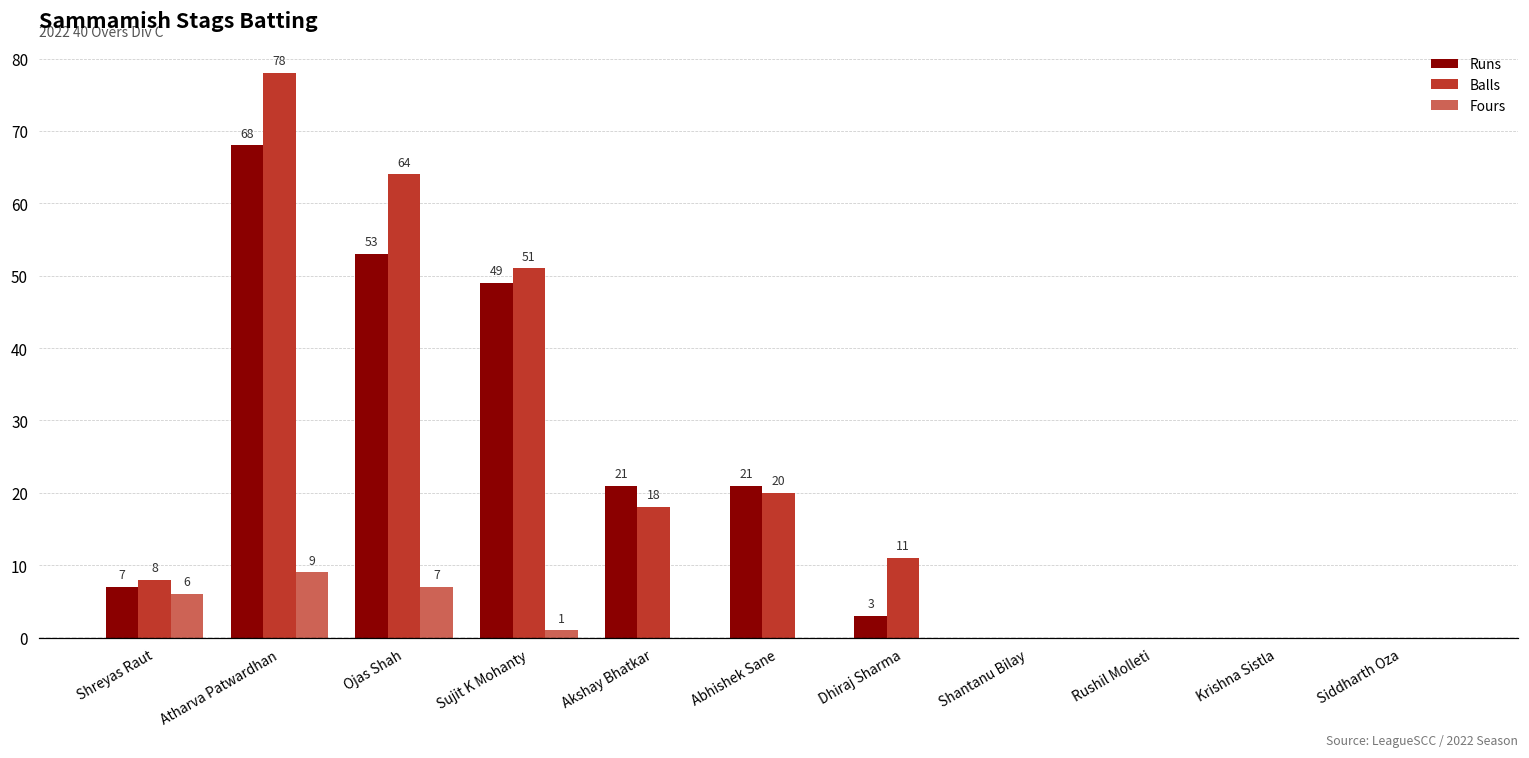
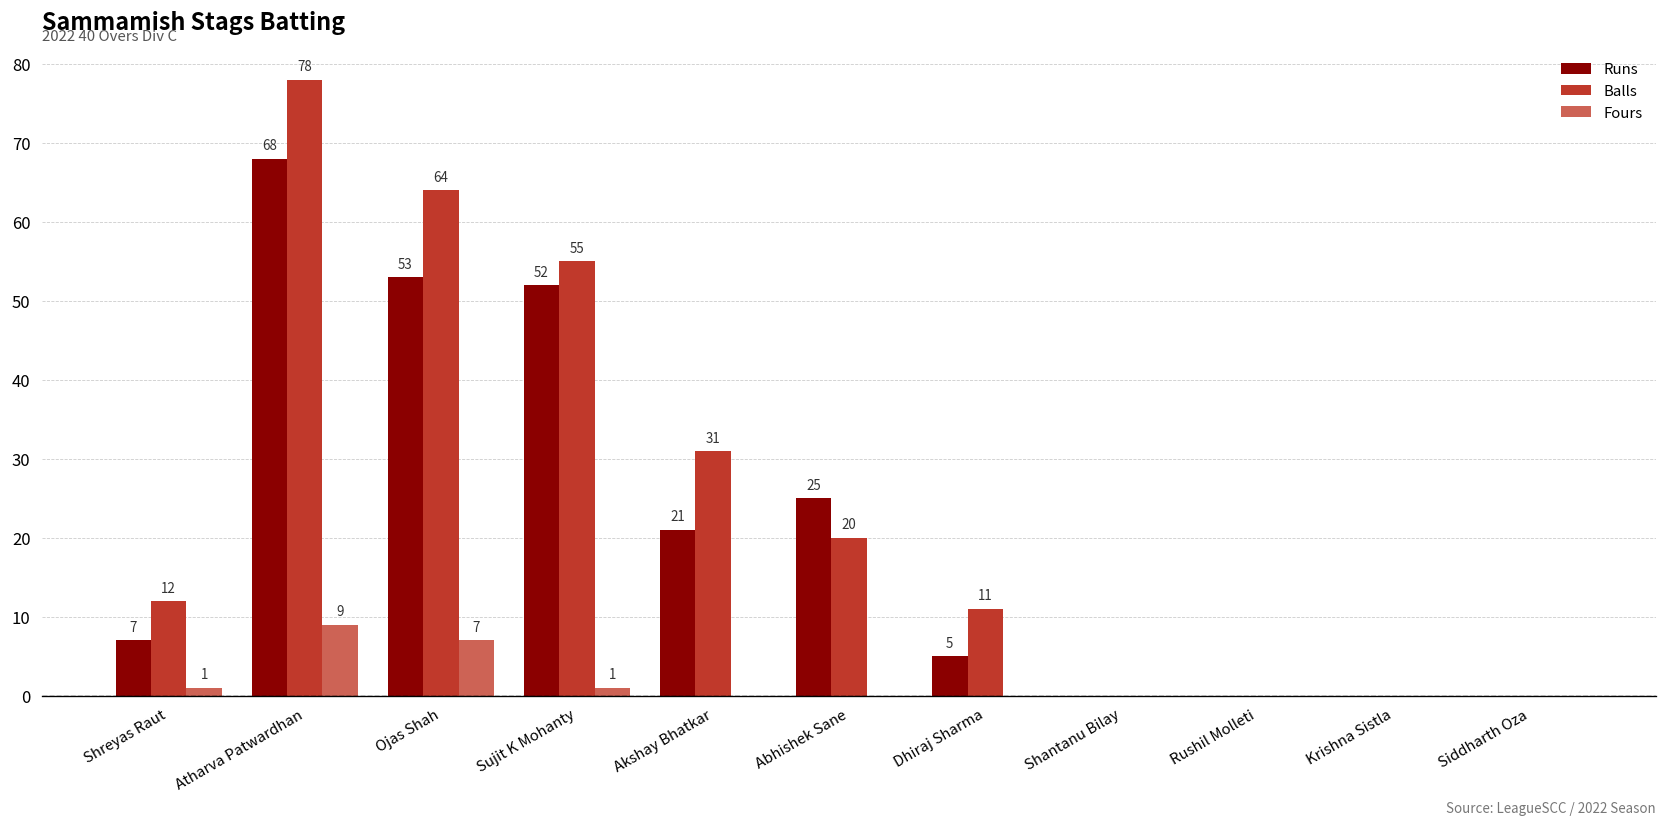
Balls, Shreyas Raut: 8 -> 12
Fours, Shreyas Raut: 6 -> 1
Runs, Sujit K Mohanty: 49 -> 52
Balls, Sujit K Mohanty: 51 -> 55
Balls, Akshay Bhatkar: 18 -> 31
Runs, Abhishek Sane: 21 -> 25
Runs, Dhiraj Sharma: 3 -> 5
